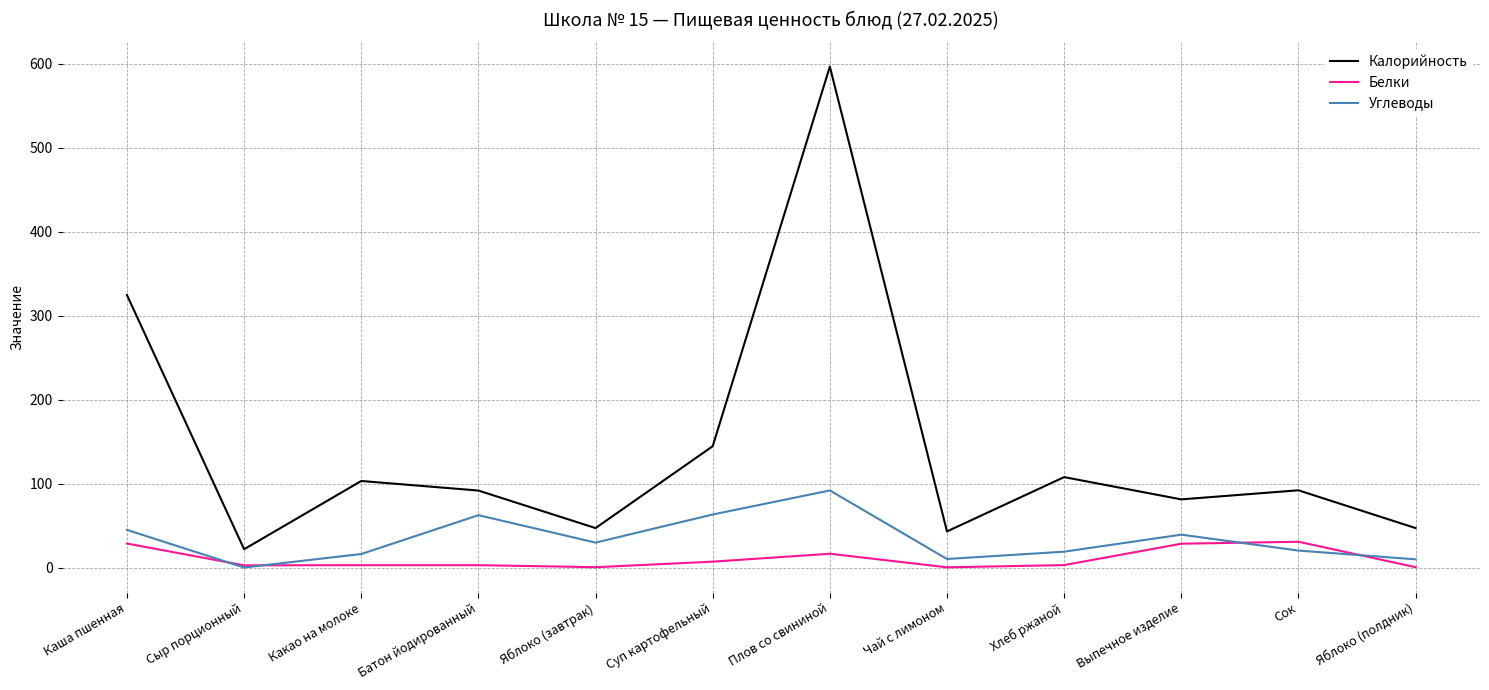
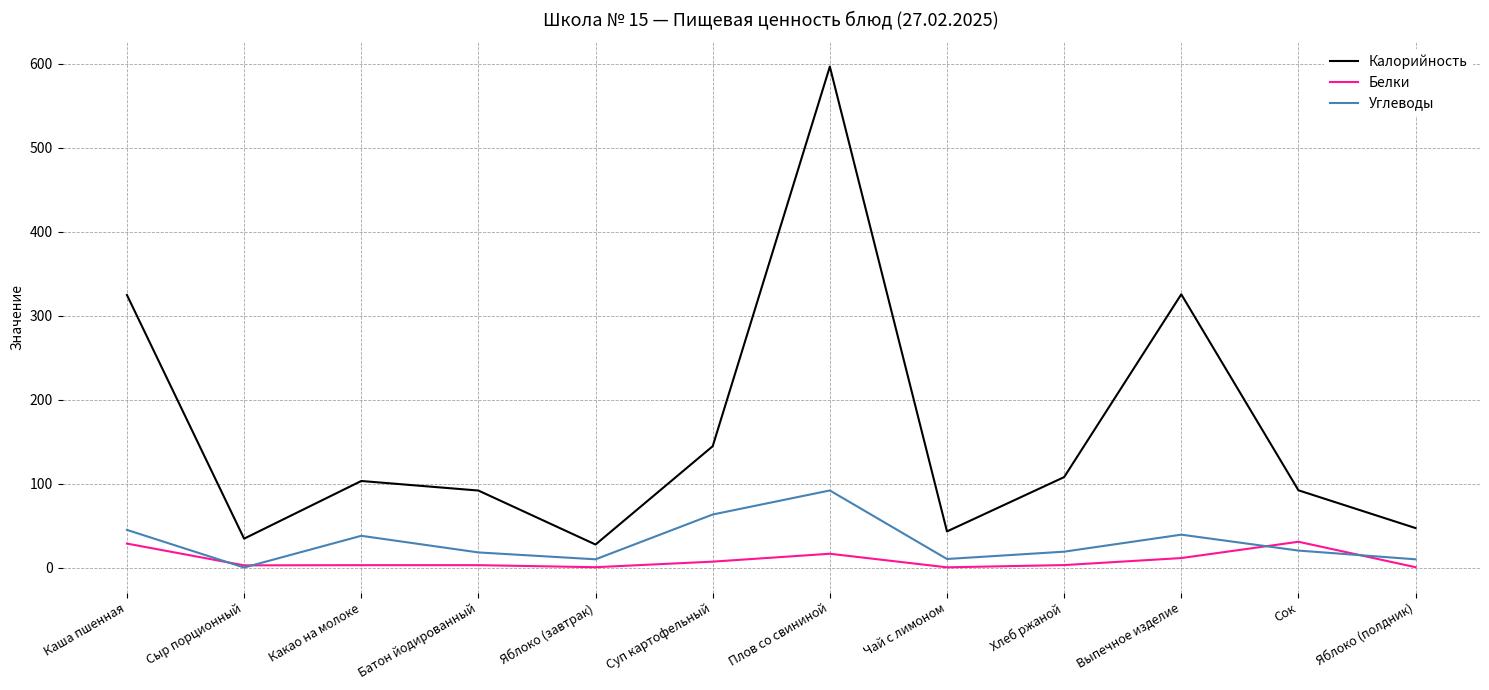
Калорийность, Сыр порционный: 20 -> 30
Углеводы, Какао на молоке: 20 -> 40
Углеводы, Батон йодированный: 60 -> 20
Калорийность, Яблоко (завтрак): 50 -> 30
Углеводы, Яблоко (завтрак): 30 -> 10
Калорийность, Выпечное изделие: 80 -> 330
Белки, Выпечное изделие: 30 -> 10
